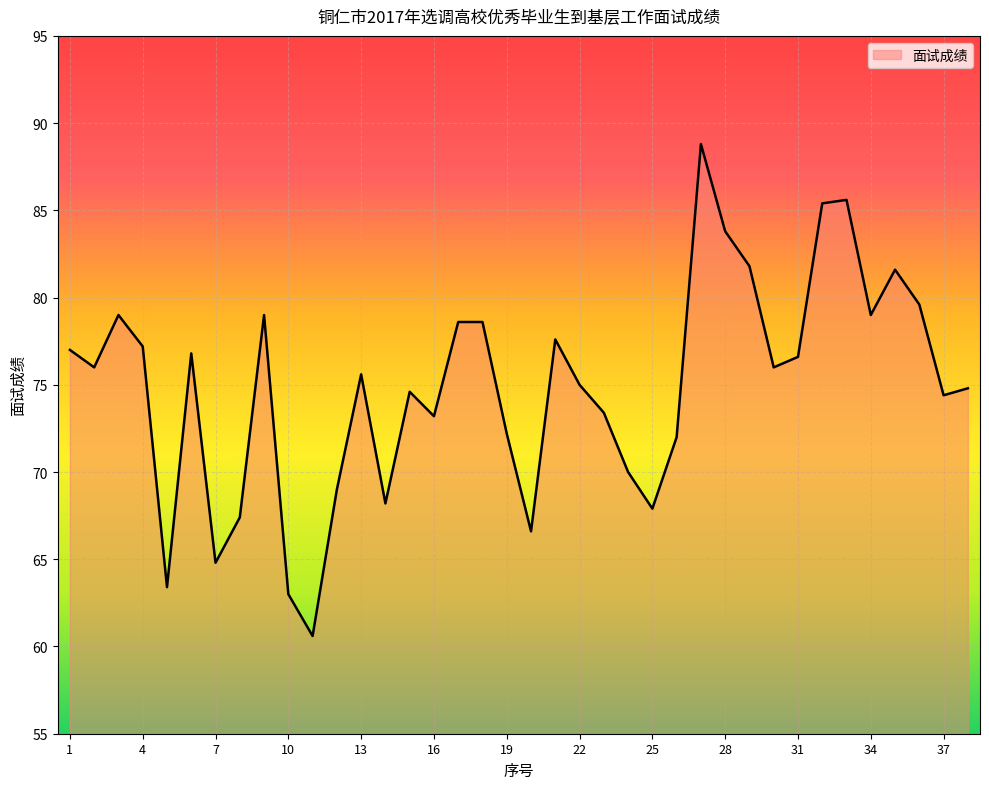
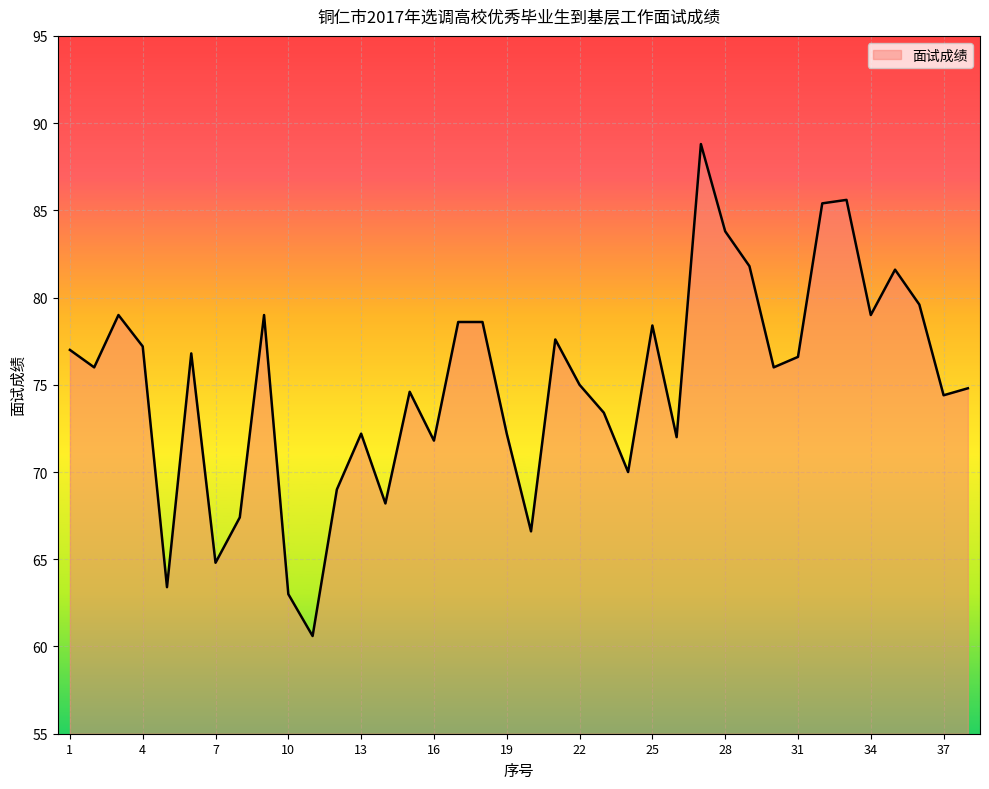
13: 75.6 -> 72.2
16: 73.2 -> 71.8
25: 67.9 -> 78.4
